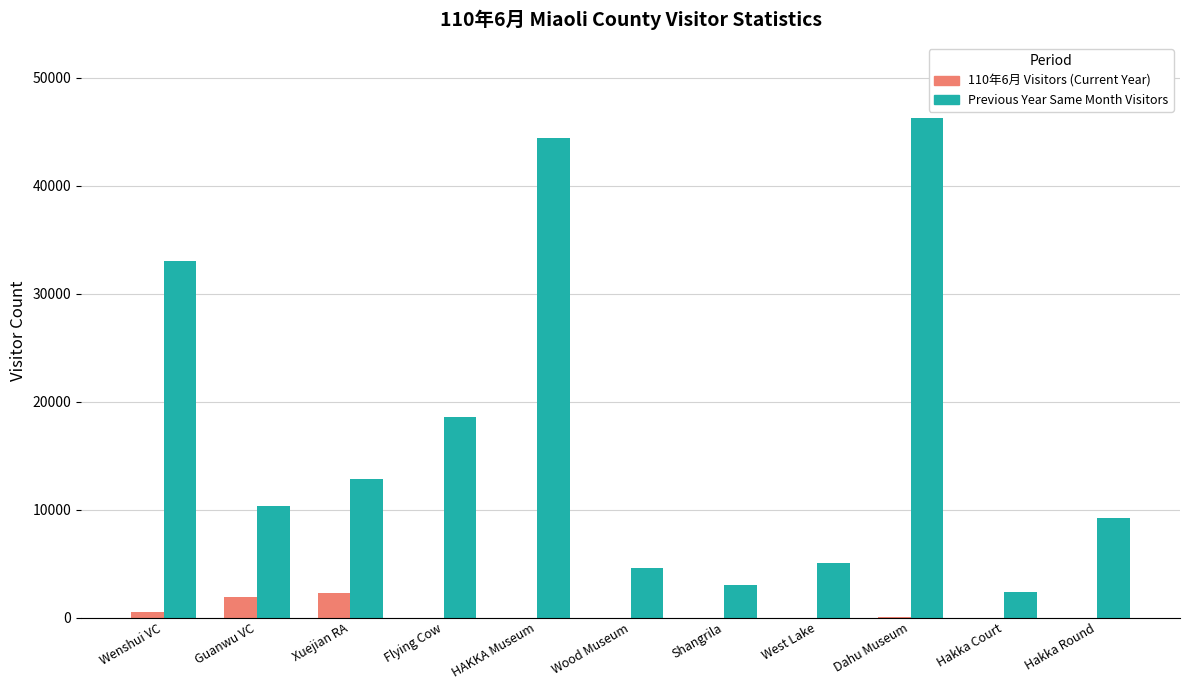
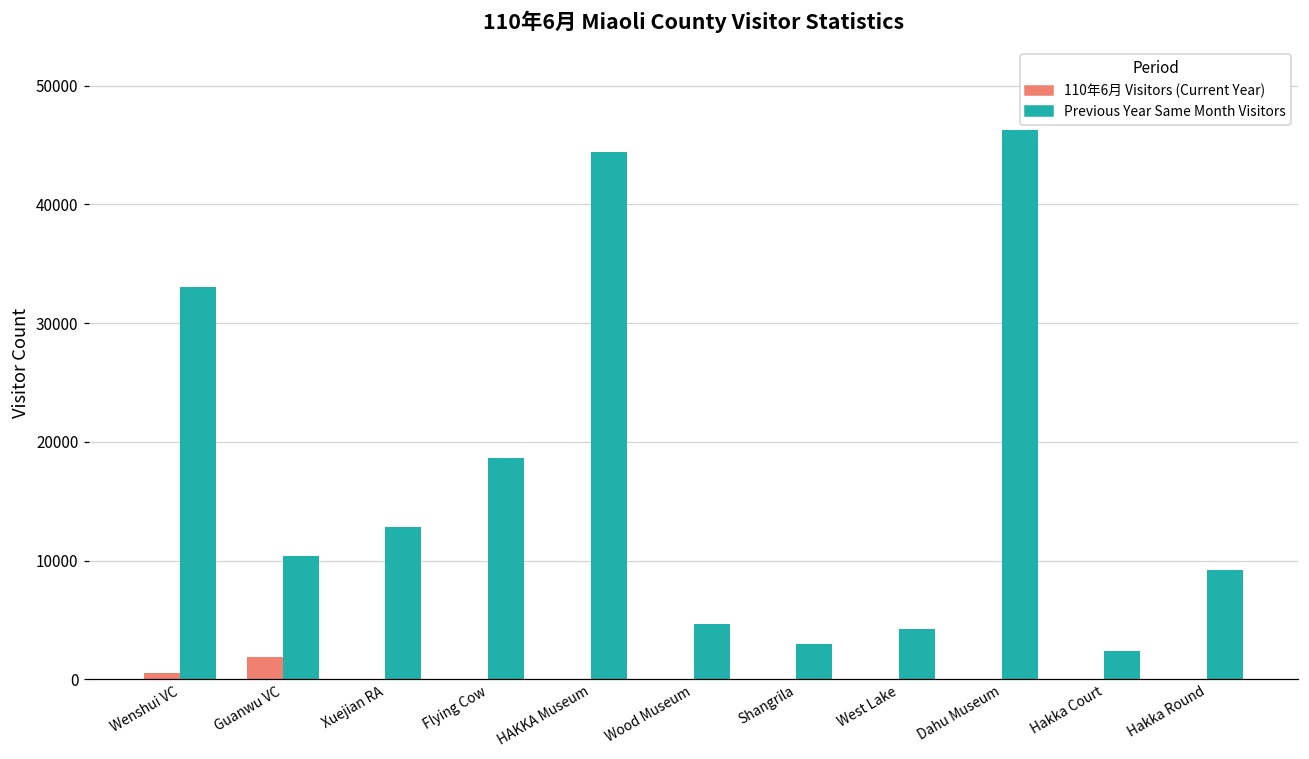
110年6月 Visitors (Current Year), Xuejian RA: 2300 -> 0
Previous Year Same Month Visitors, West Lake: 5000 -> 4200
